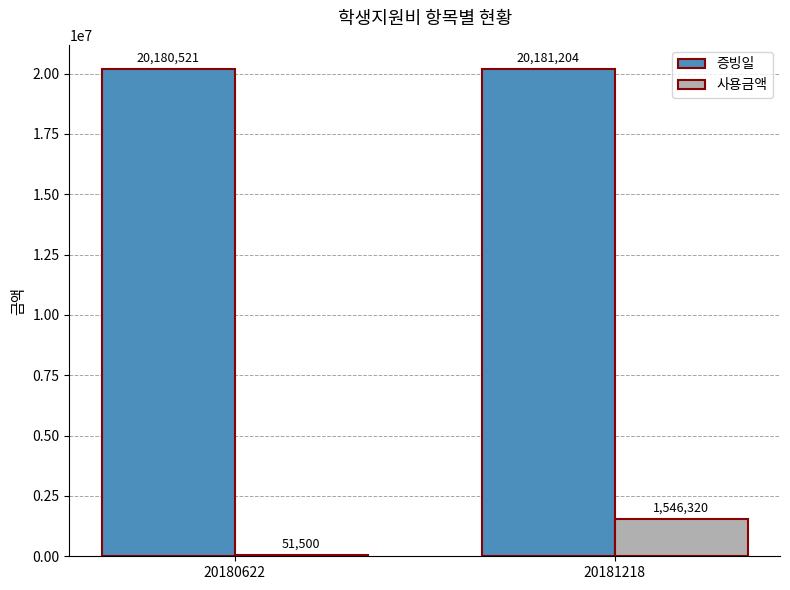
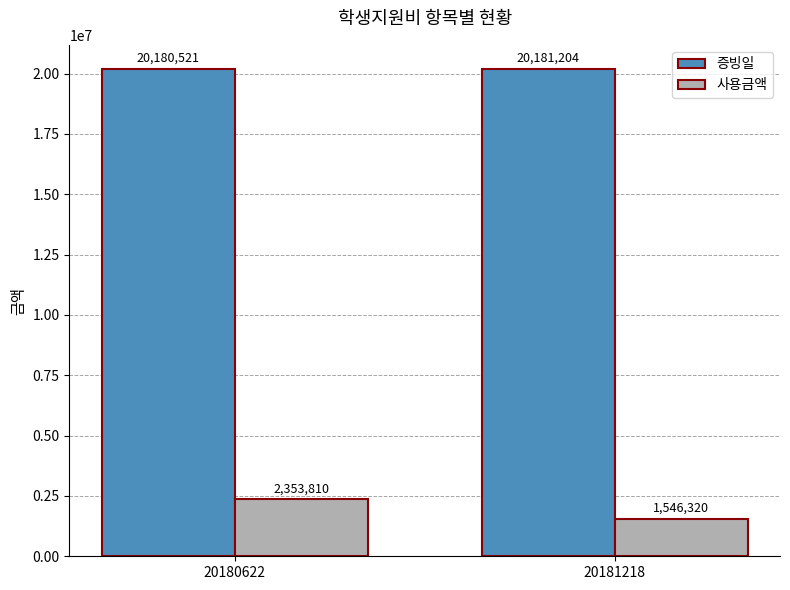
사용금액, 20180622: 51,500 -> 2,353,810
